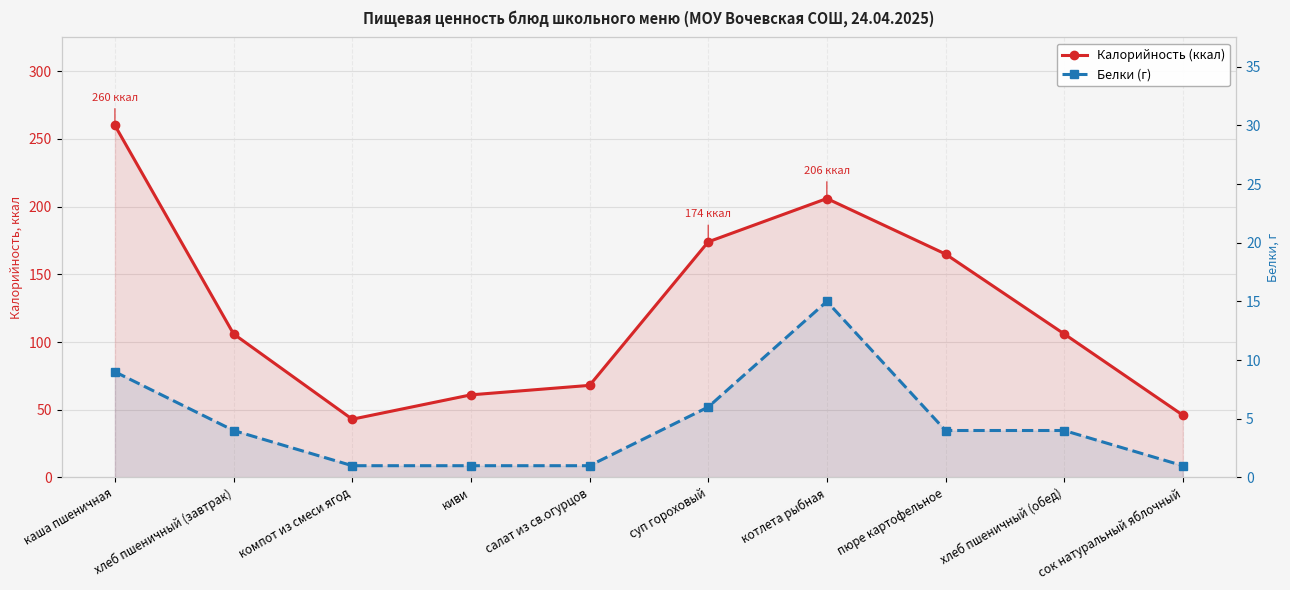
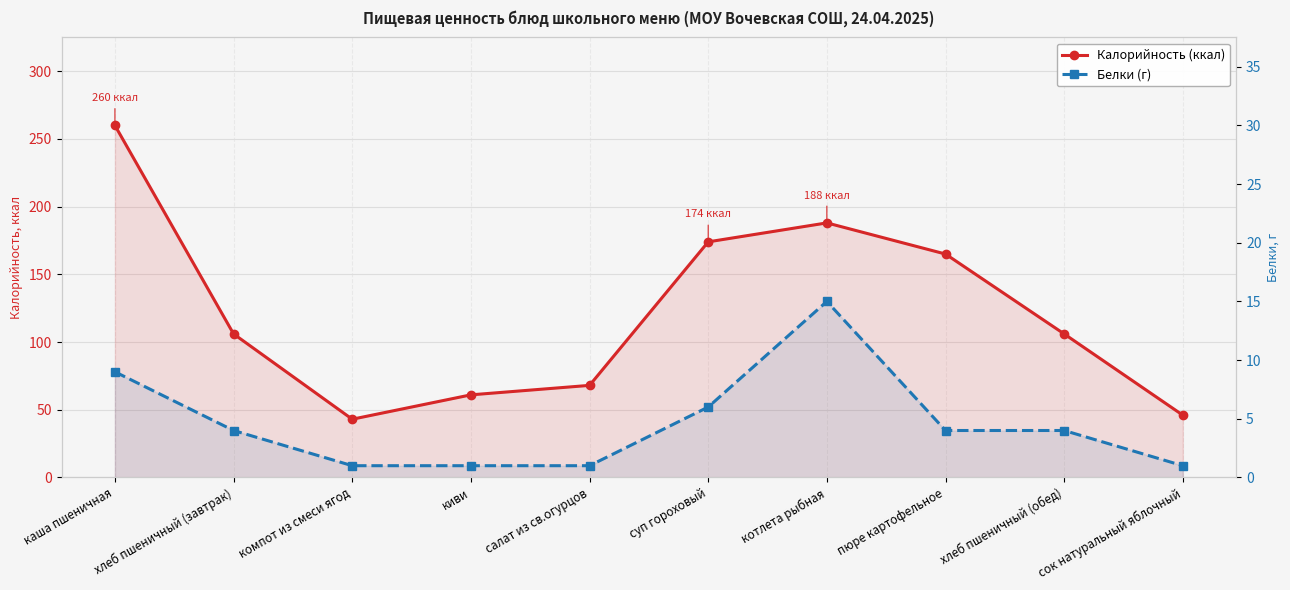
Калорийность (ккал), котлета рыбная: 206 -> 188
